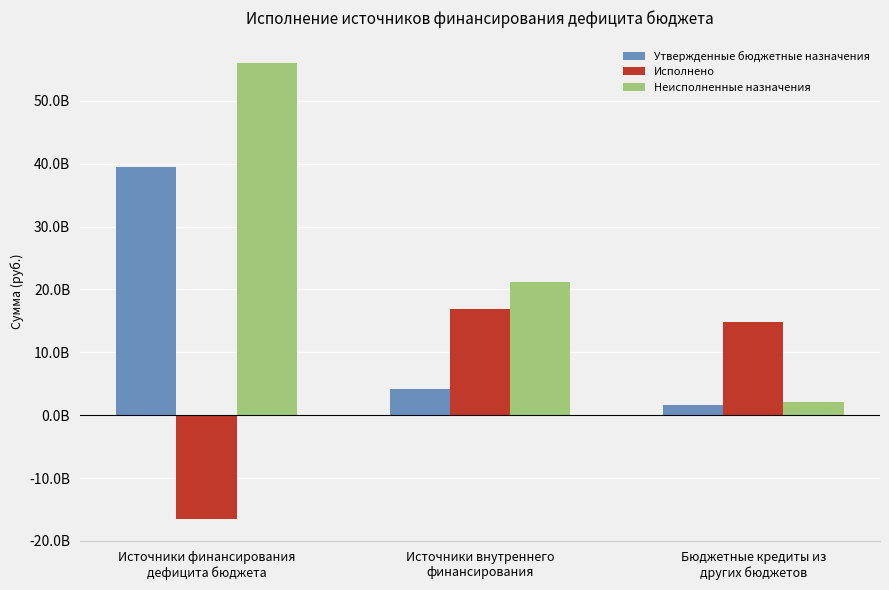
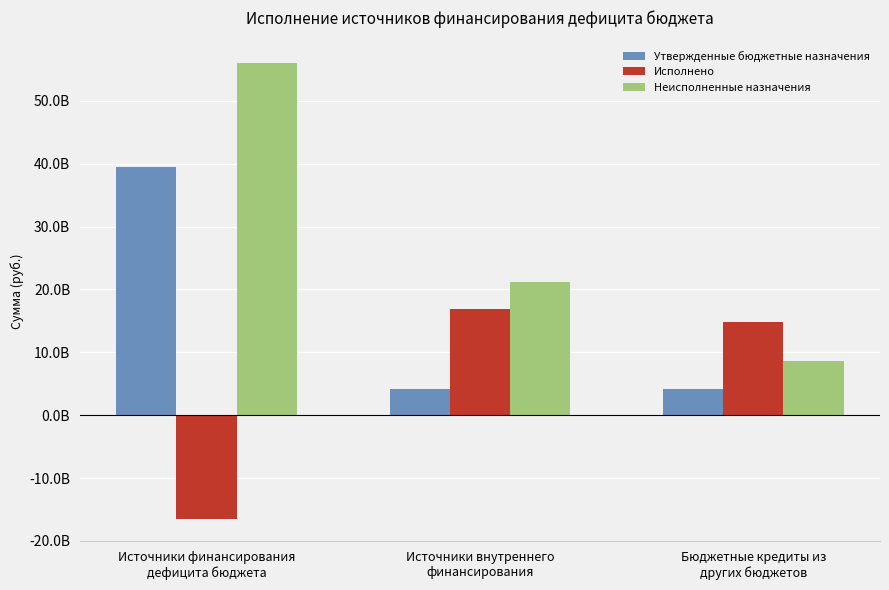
Утвержденные бюджетные назначения, Бюджетные кредиты из других бюджетов: 2000000000 -> 4000000000
Неисполненные назначения, Бюджетные кредиты из других бюджетов: 2000000000 -> 9000000000
